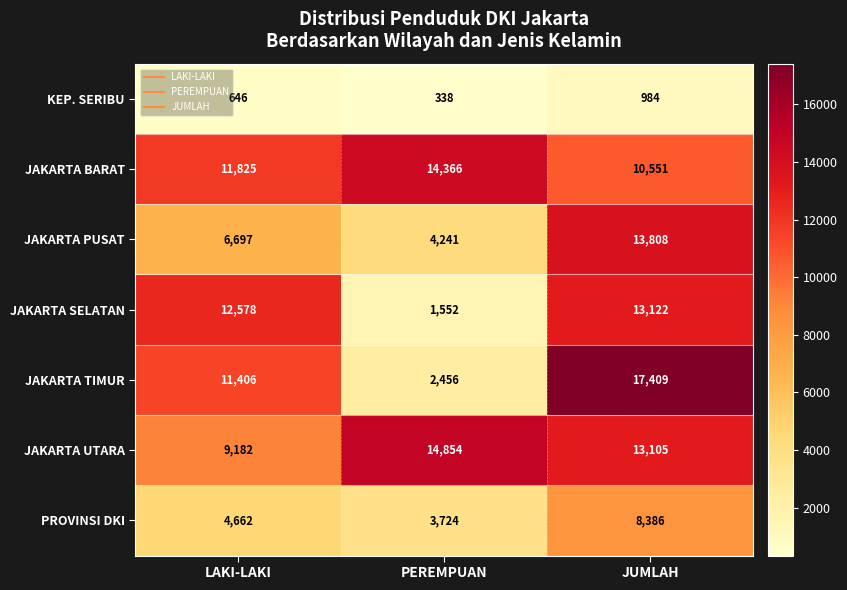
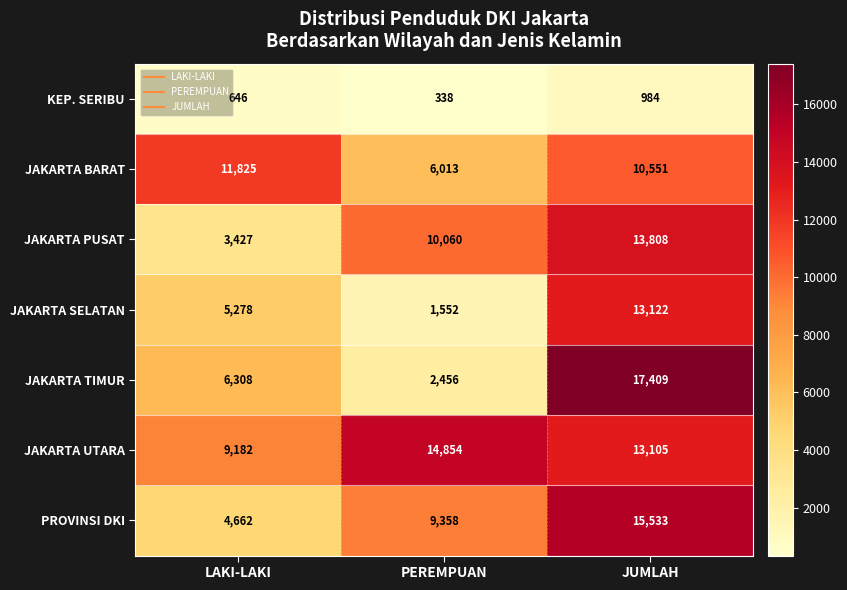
JAKARTA BARAT, PEREMPUAN: 14,366 -> 6,013
JAKARTA PUSAT, LAKI-LAKI: 6,697 -> 3,427
JAKARTA PUSAT, PEREMPUAN: 4,241 -> 10,060
JAKARTA SELATAN, LAKI-LAKI: 12,578 -> 5,278
JAKARTA TIMUR, LAKI-LAKI: 11,406 -> 6,308
PROVINSI DKI, PEREMPUAN: 3,724 -> 9,358
PROVINSI DKI, JUMLAH: 8,386 -> 15,533
